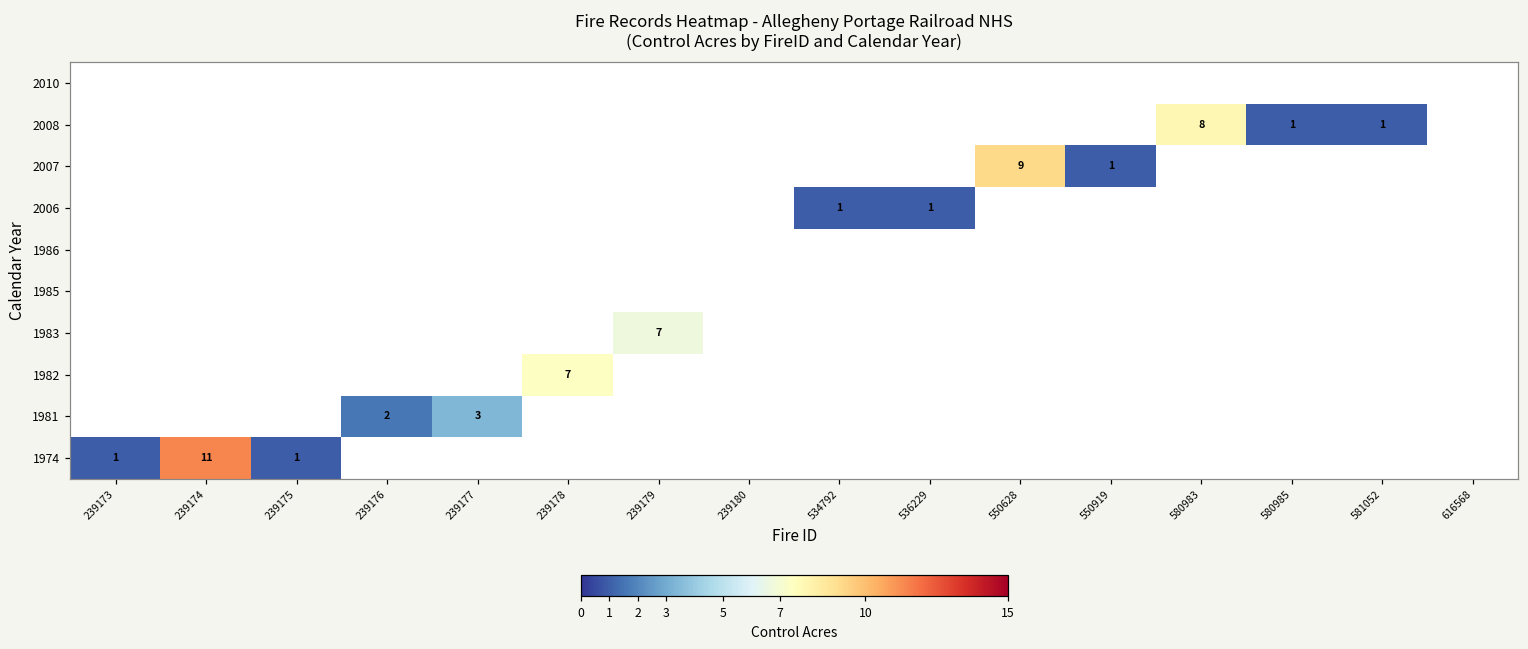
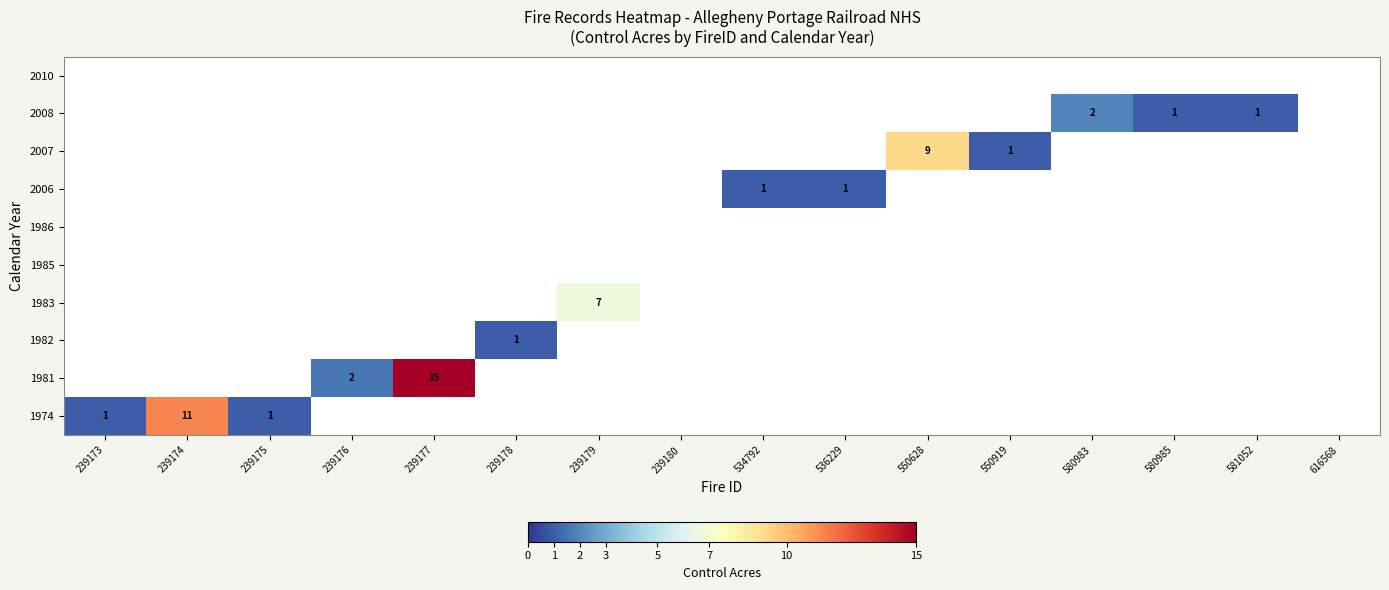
2008, 580983: 8 -> 2
1982, 239178: 7 -> 1
1981, 239177: 3 -> 15
